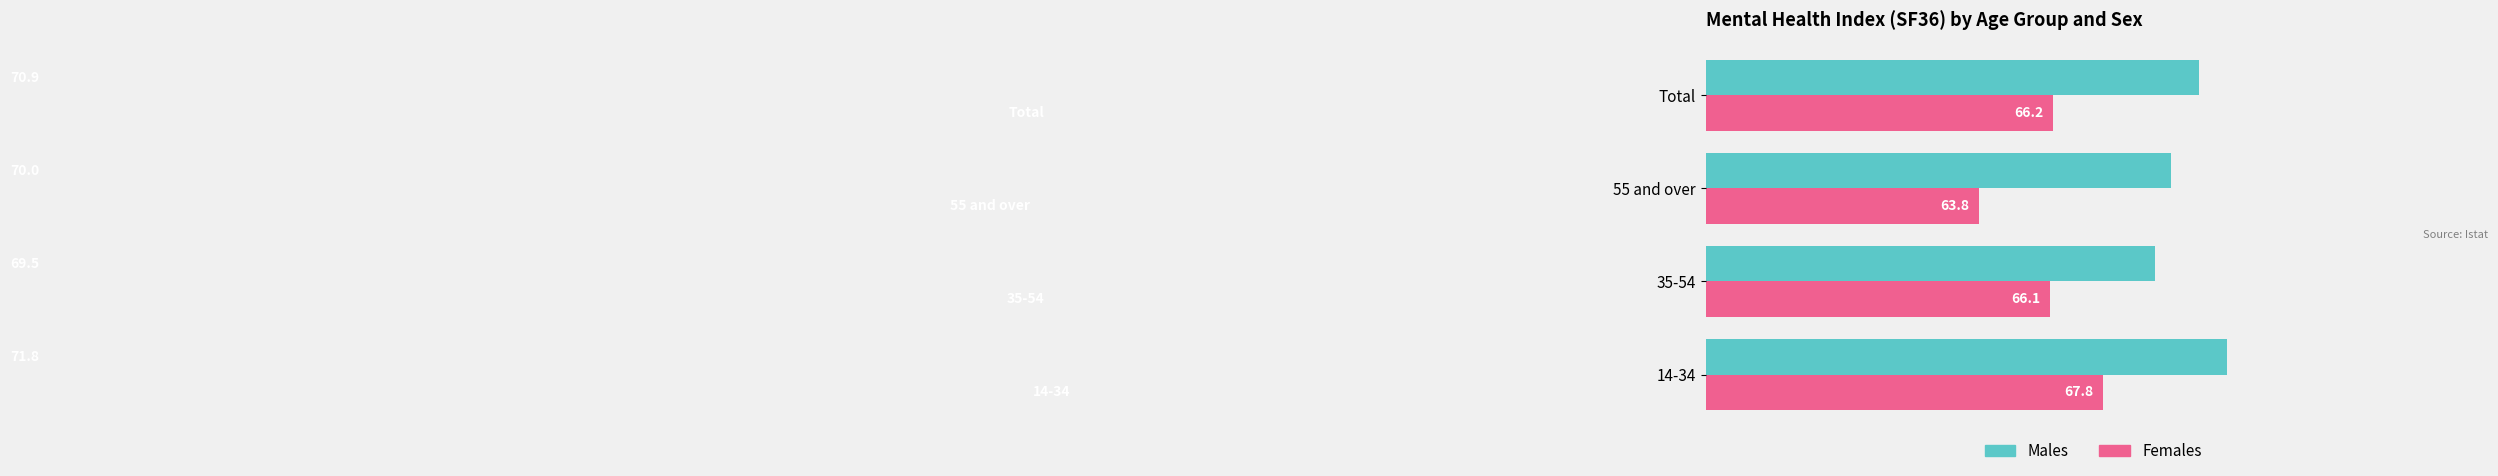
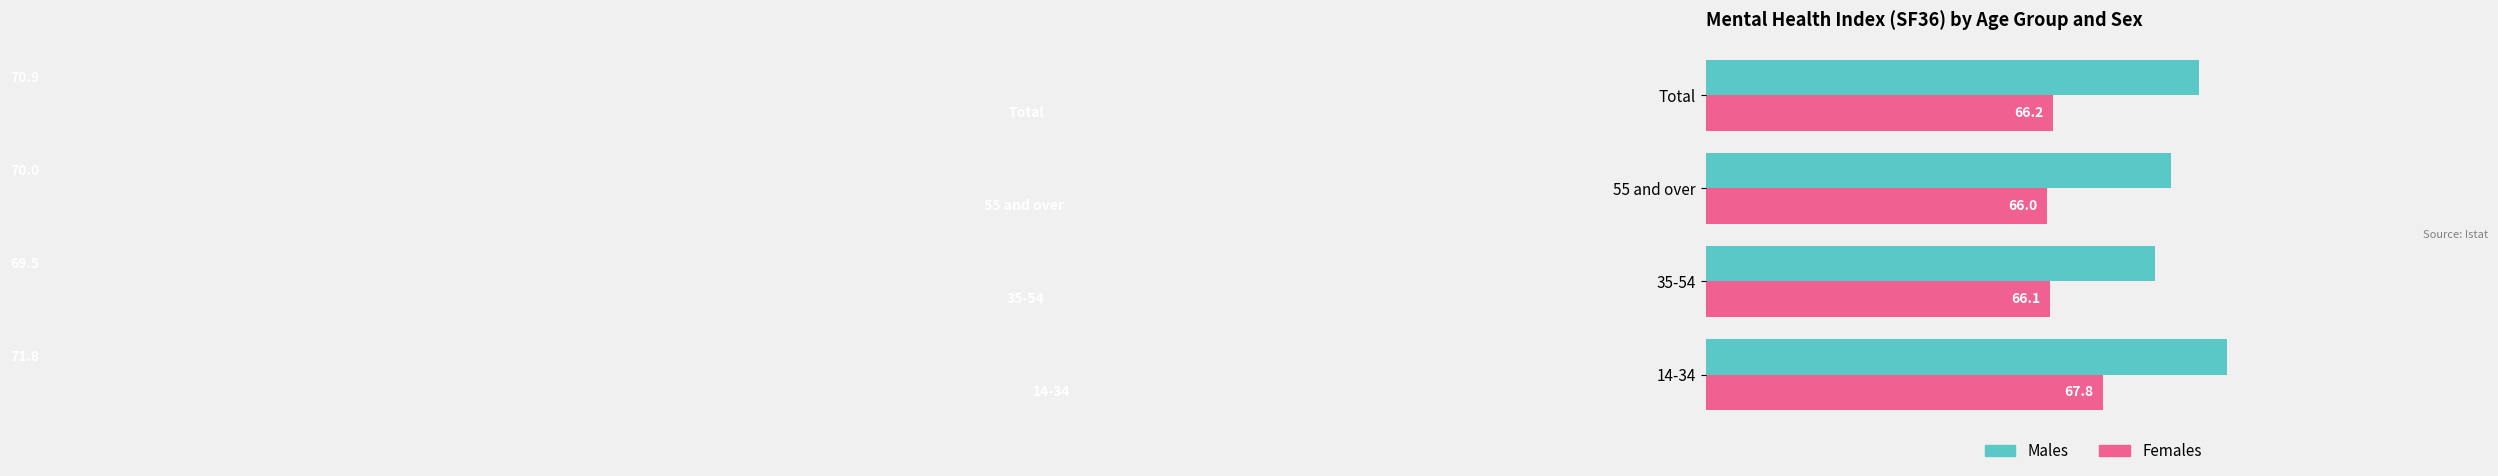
Females, 55 and over: 63.8 -> 66.0
